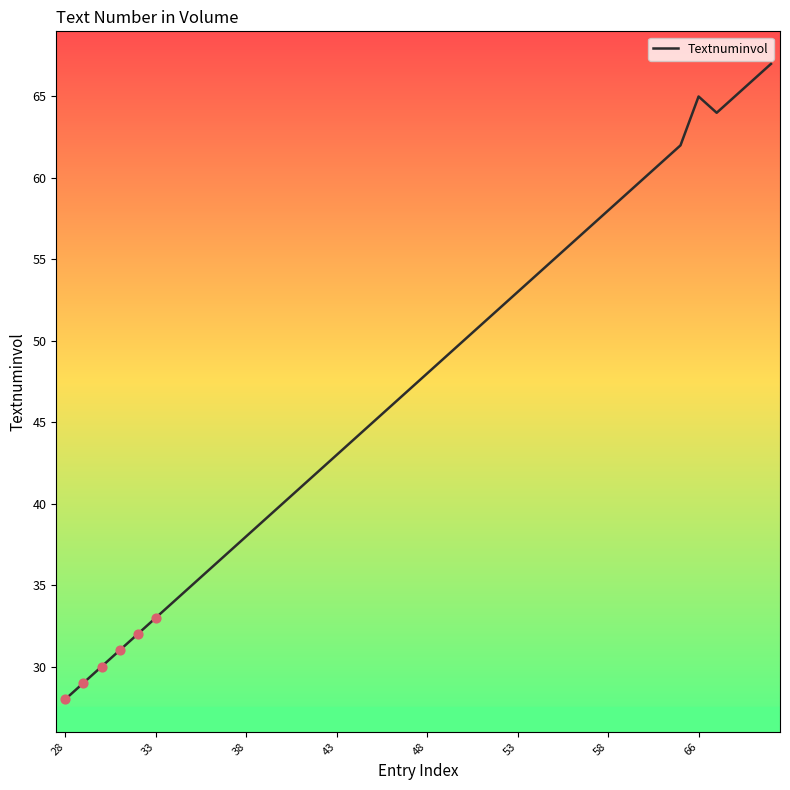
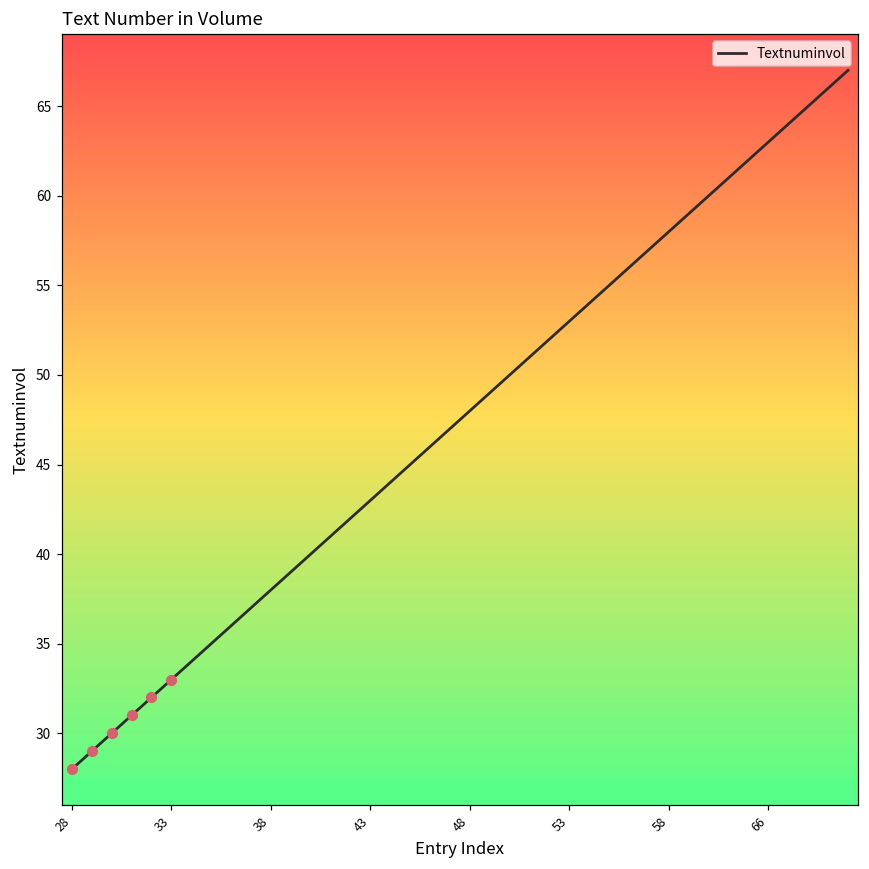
Textnuminvol, 66: 65 -> 63
